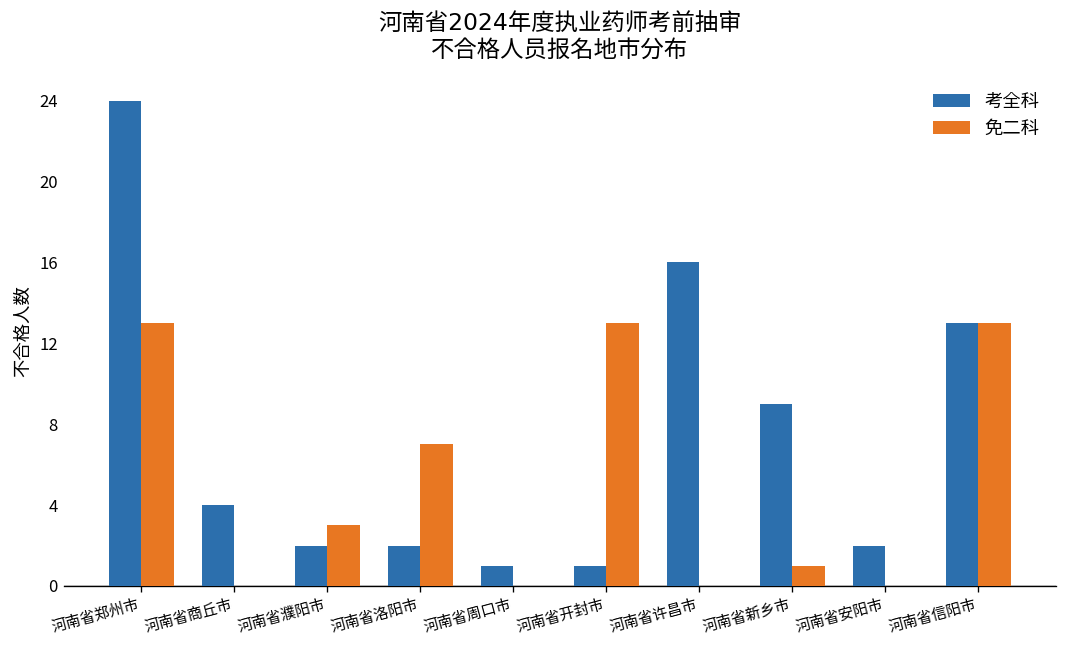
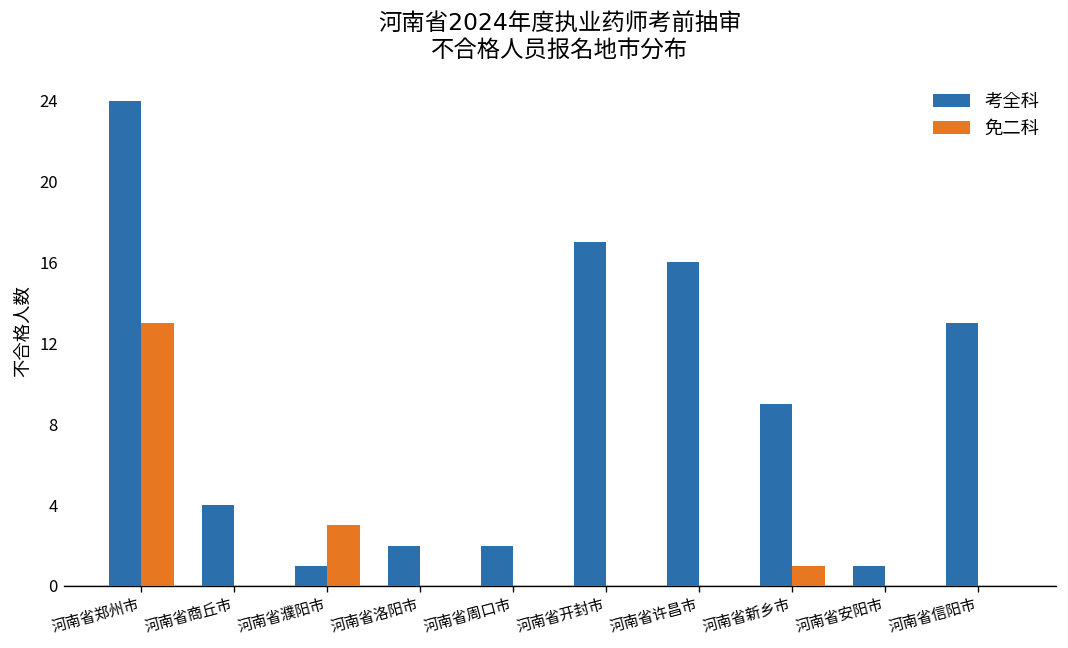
考全科, 河南省濮阳市: 2 -> 1
免二科, 河南省洛阳市: 7 -> 0
考全科, 河南省周口市: 1 -> 2
考全科, 河南省开封市: 1 -> 17
免二科, 河南省开封市: 13 -> 0
考全科, 河南省安阳市: 2 -> 1
免二科, 河南省信阳市: 13 -> 0
